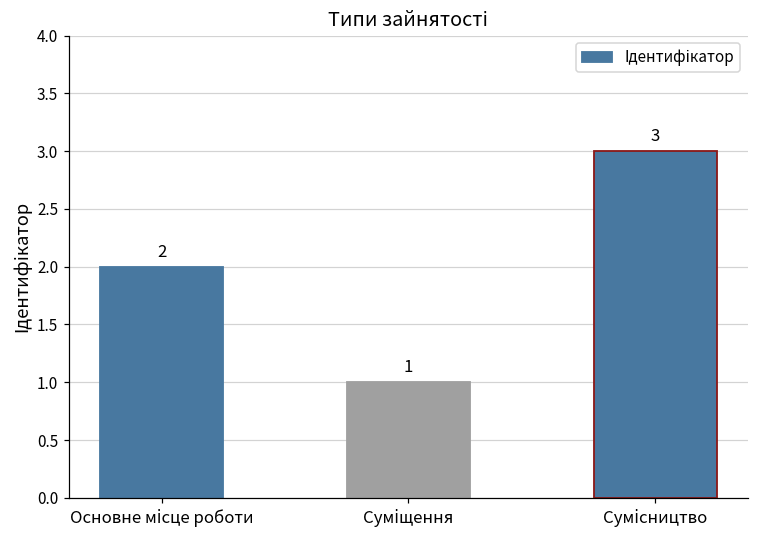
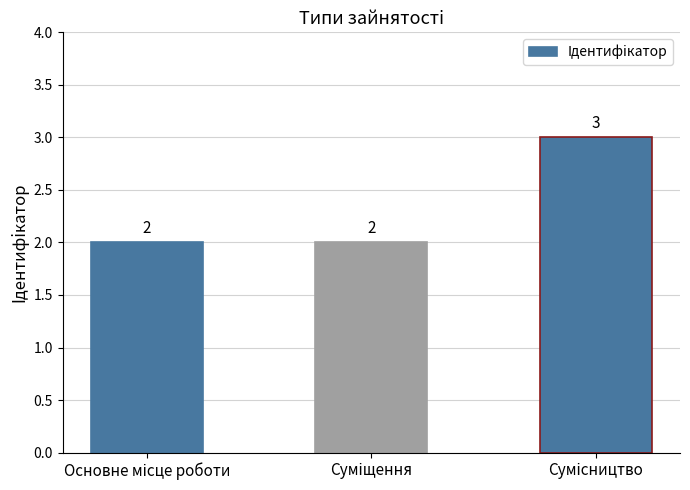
Суміщення: 1 -> 2
